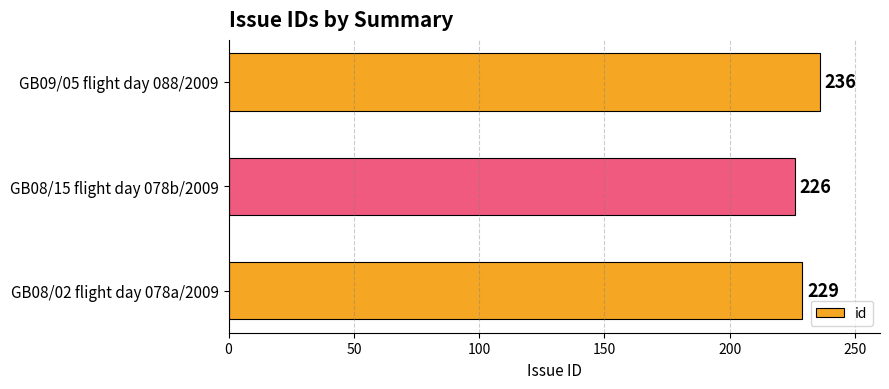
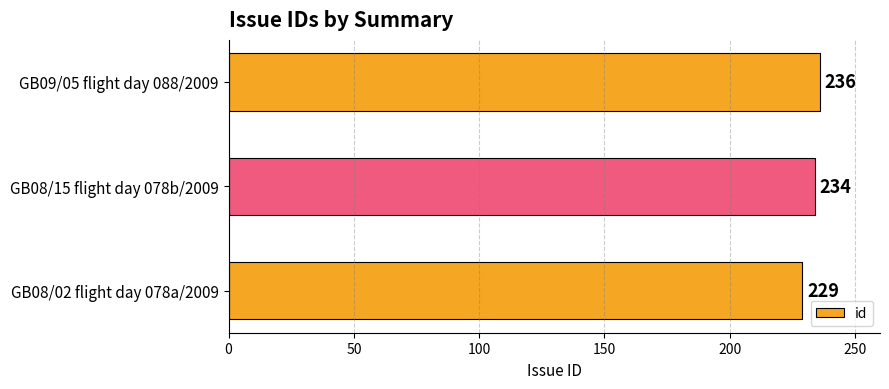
GB08/15 flight day 078b/2009: 226 -> 234
